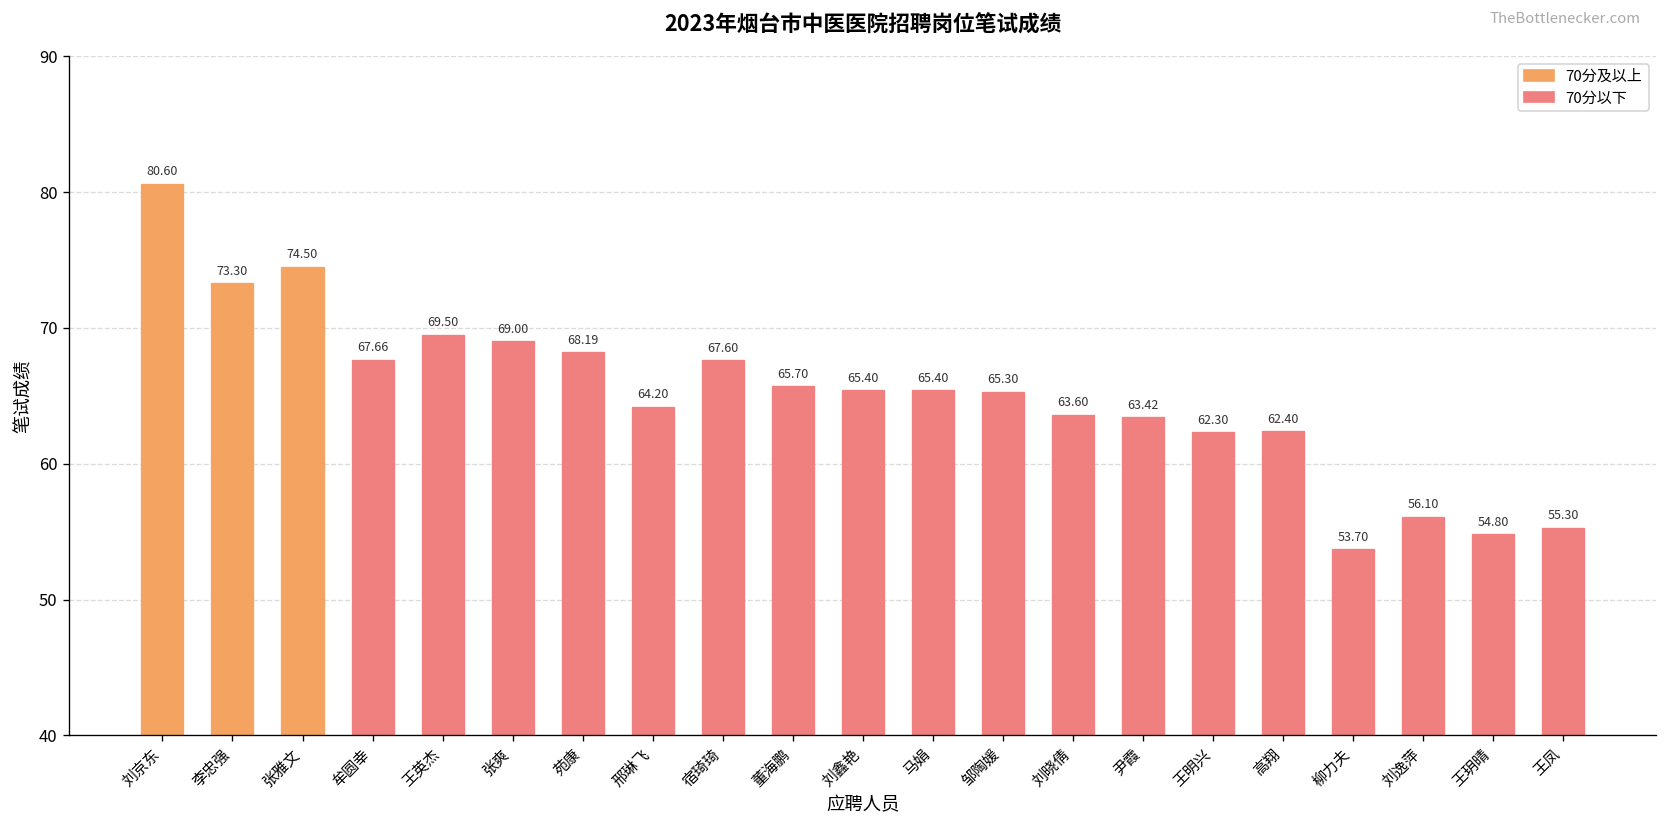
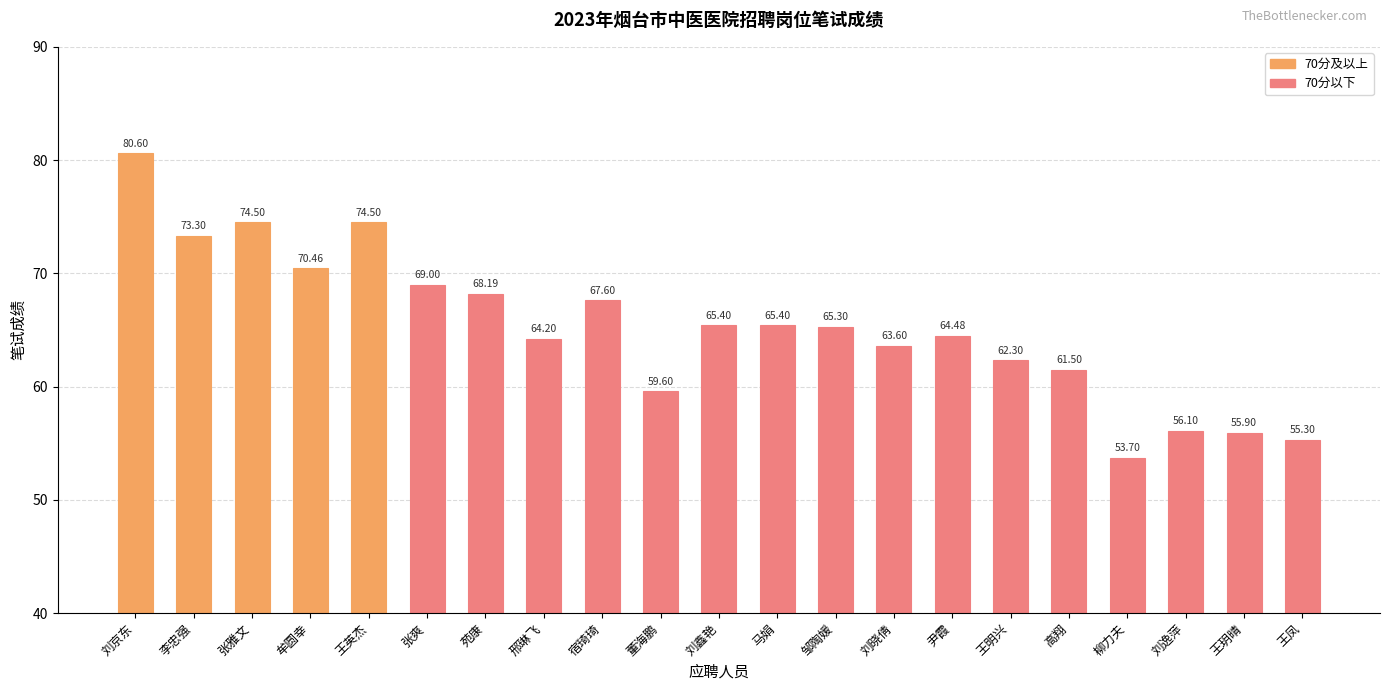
牟圆幸: 67.66 -> 70.46
王英杰: 69.50 -> 74.50
董海鹏: 65.70 -> 59.60
尹霞: 63.42 -> 64.48
高翔: 62.40 -> 61.50
王玥晴: 54.80 -> 55.90
